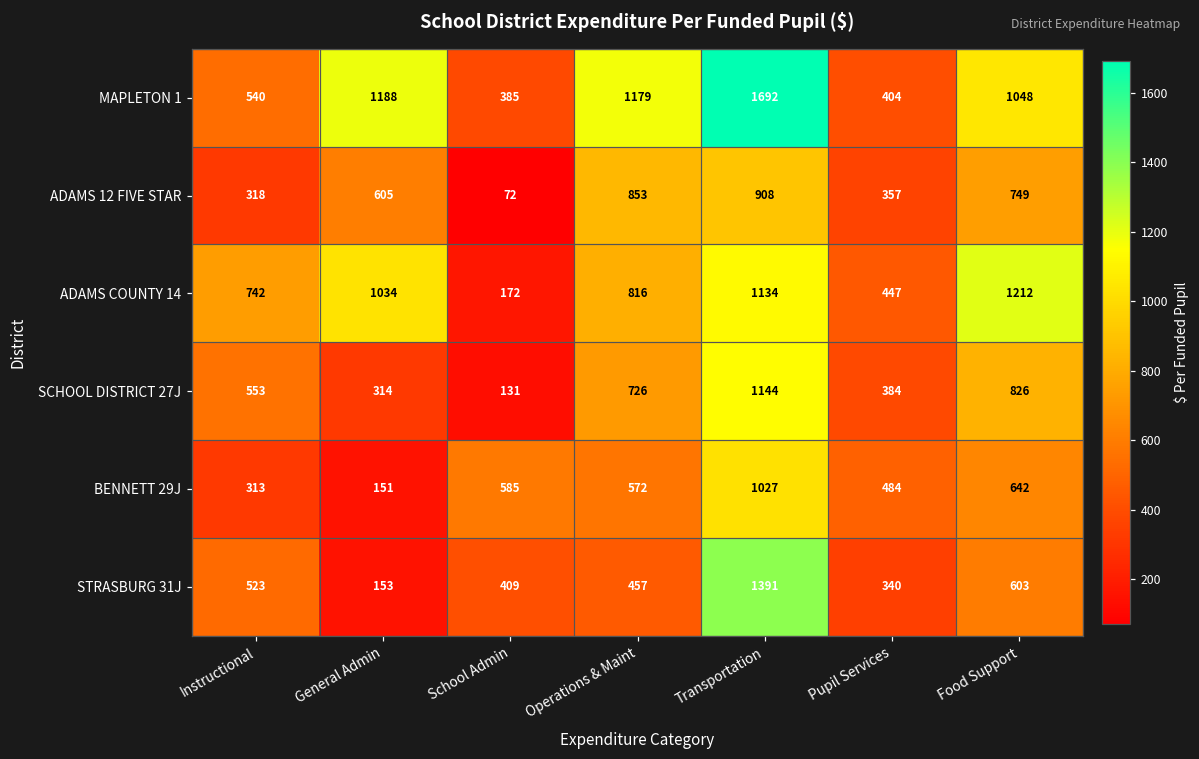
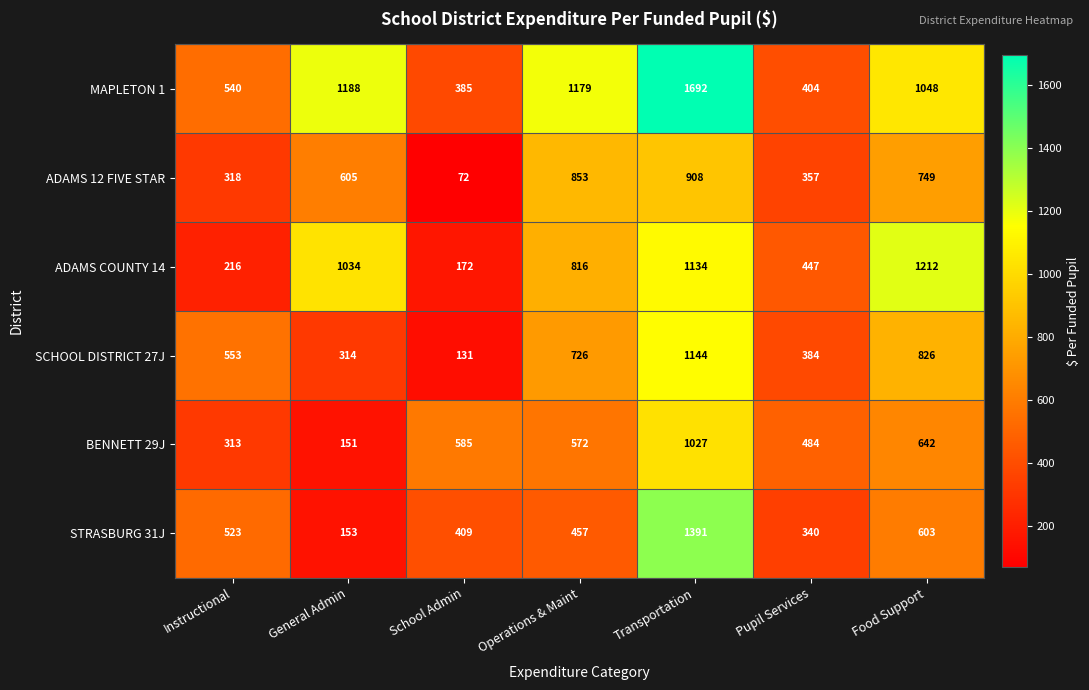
ADAMS COUNTY 14, Instructional: 742 -> 216
